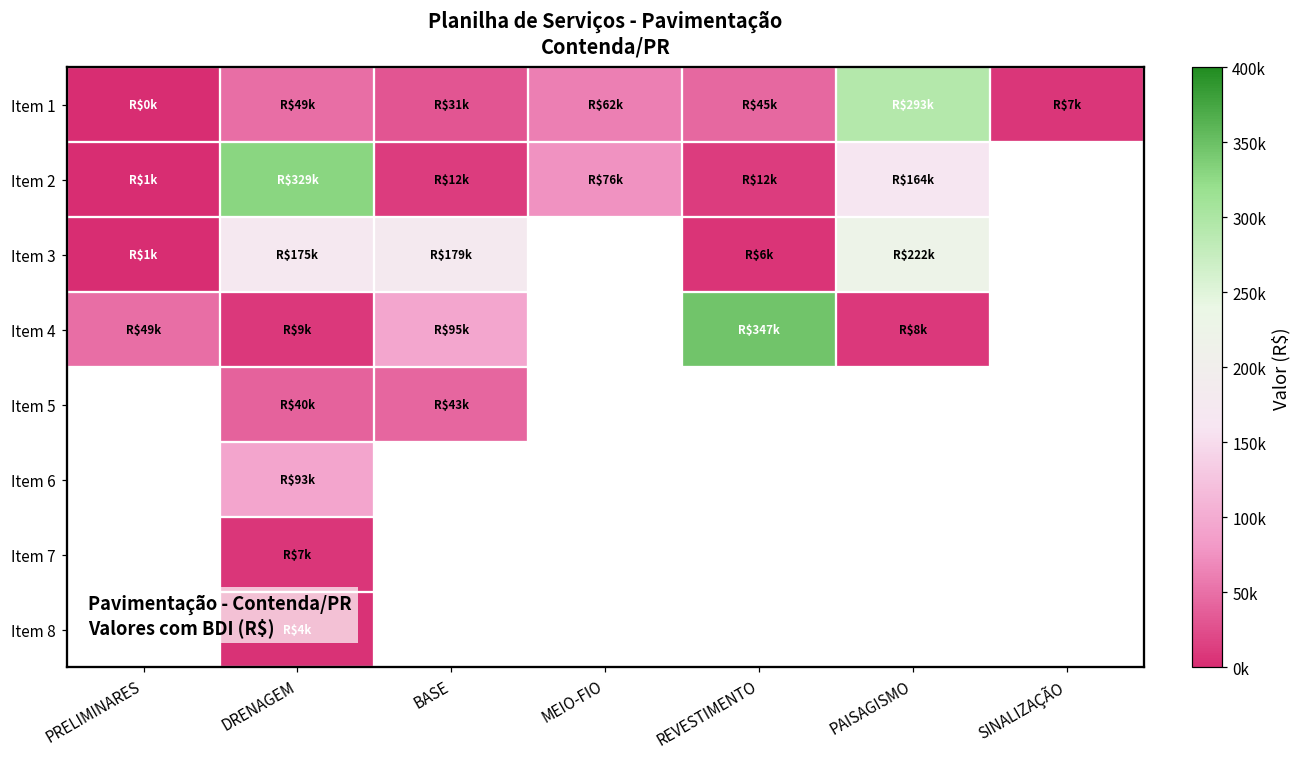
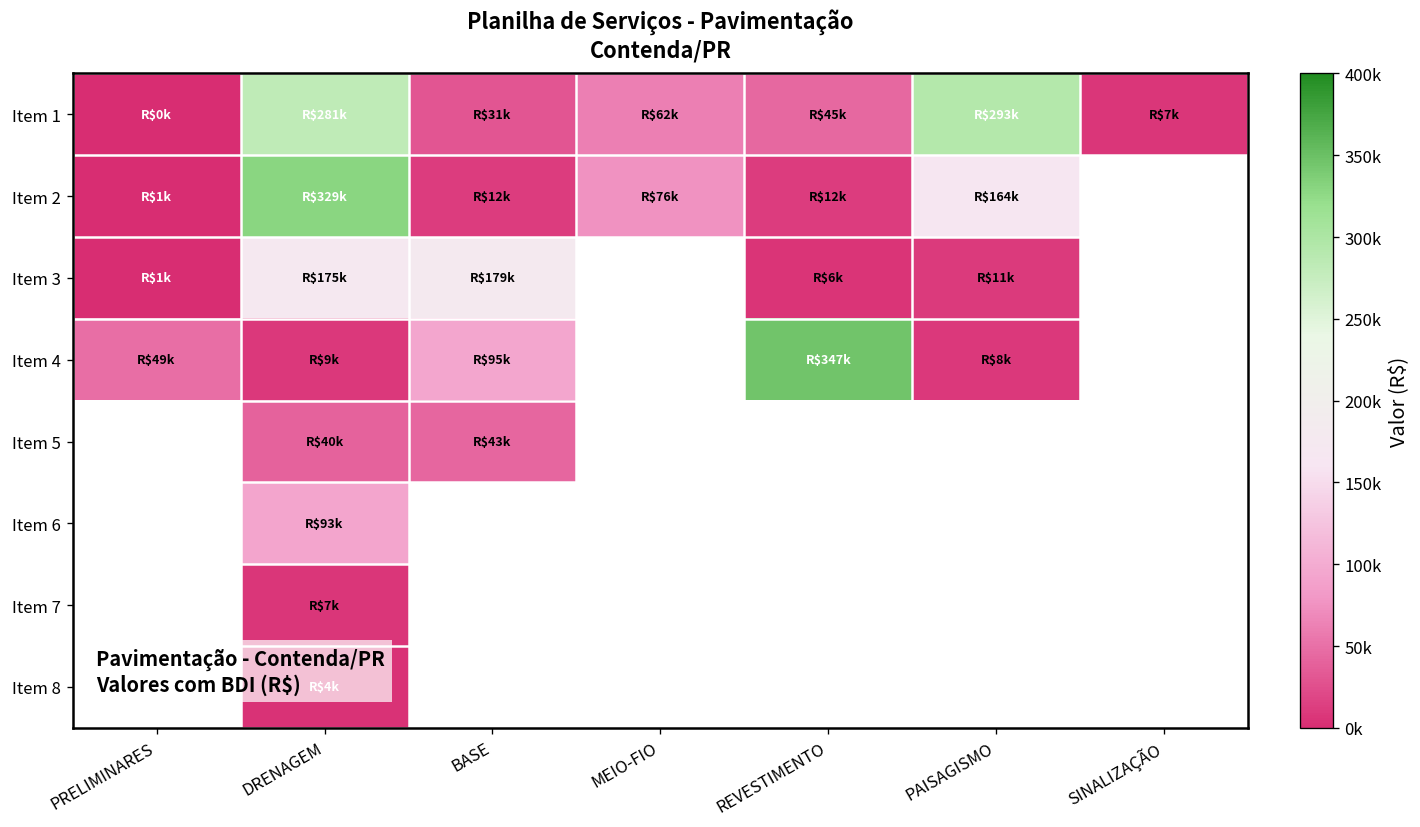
Item 1, DRENAGEM: $49k -> $281k
Item 3, PAISAGISMO: $222k -> $11k
